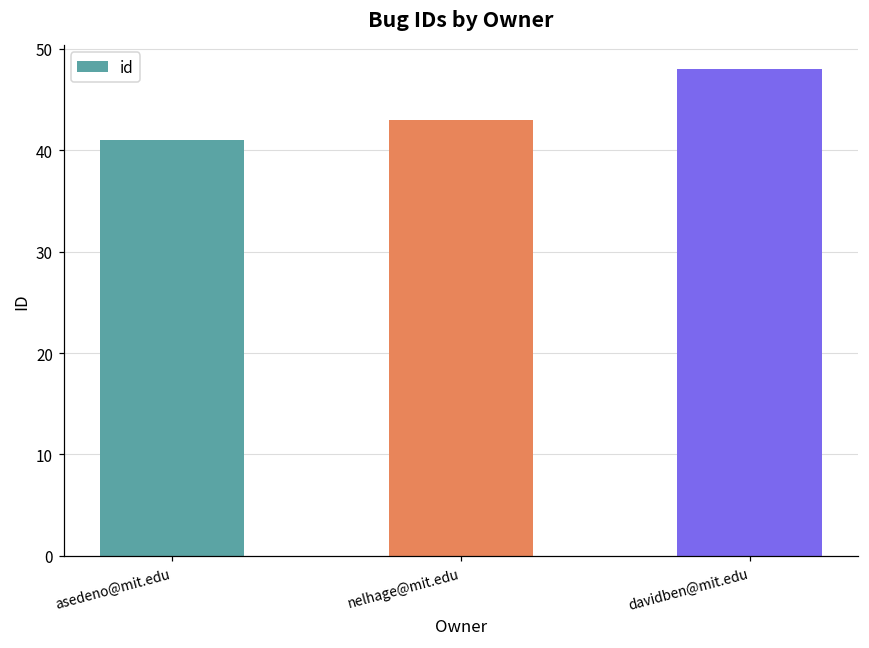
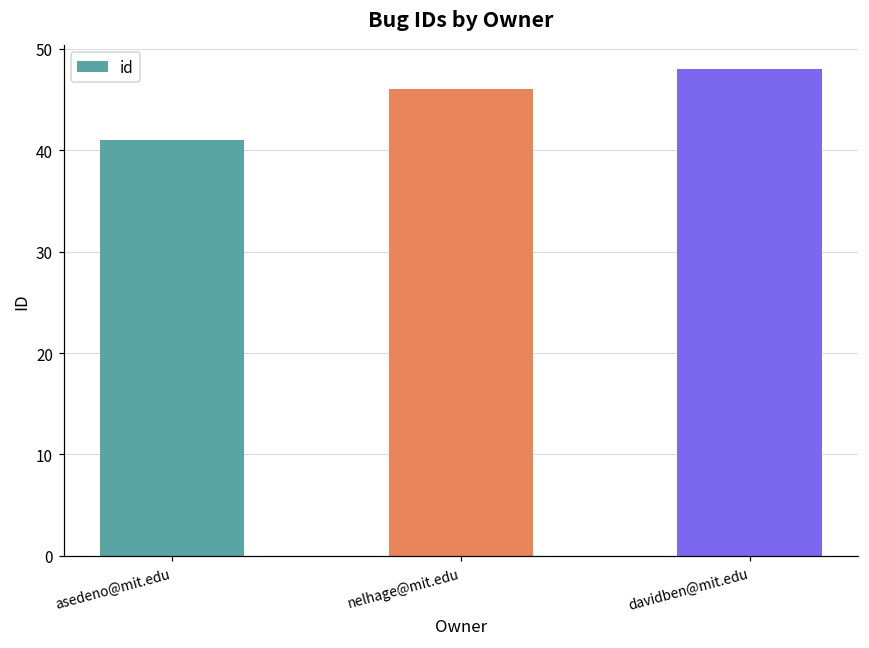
nelhage@mit.edu: 43 -> 46
